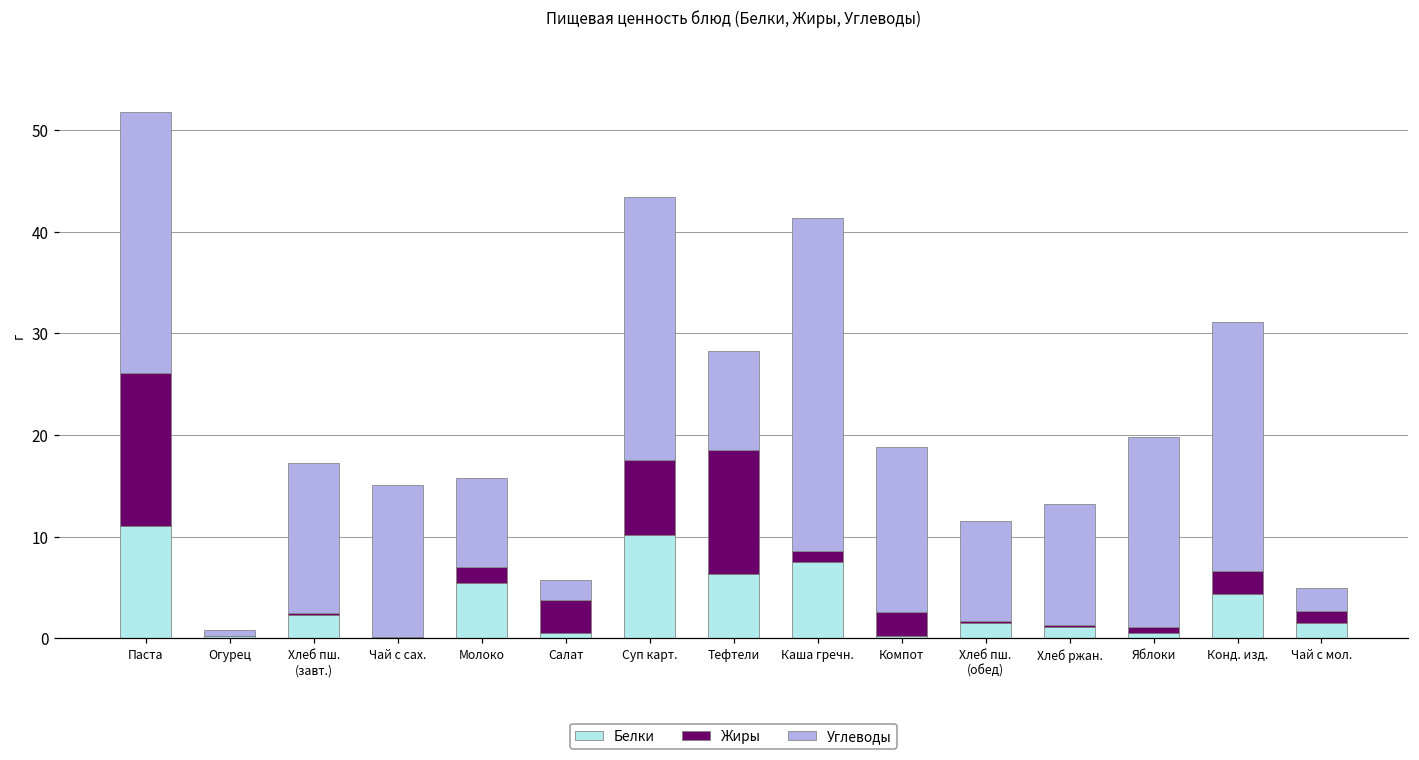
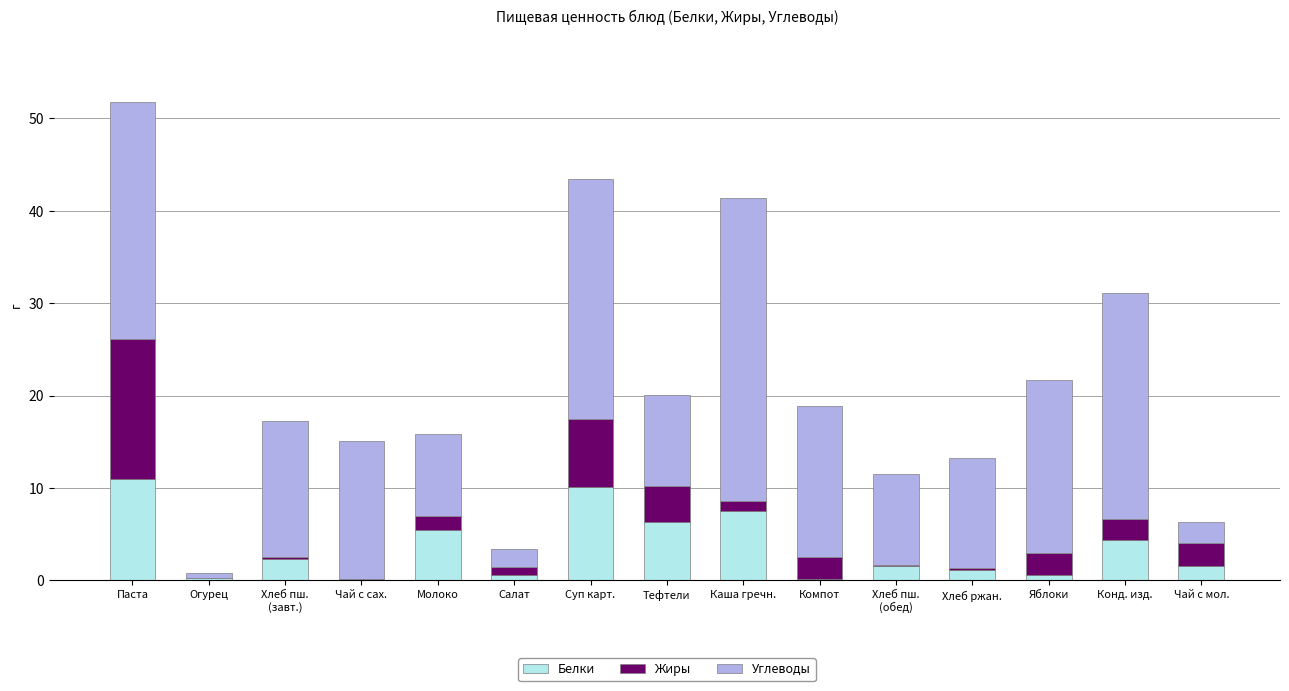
Жиры, Салат: 3 -> 1
Жиры, Тефтели: 12 -> 4
Жиры, Яблоки: 1 -> 2
Жиры, Чай с мол.: 1 -> 3
